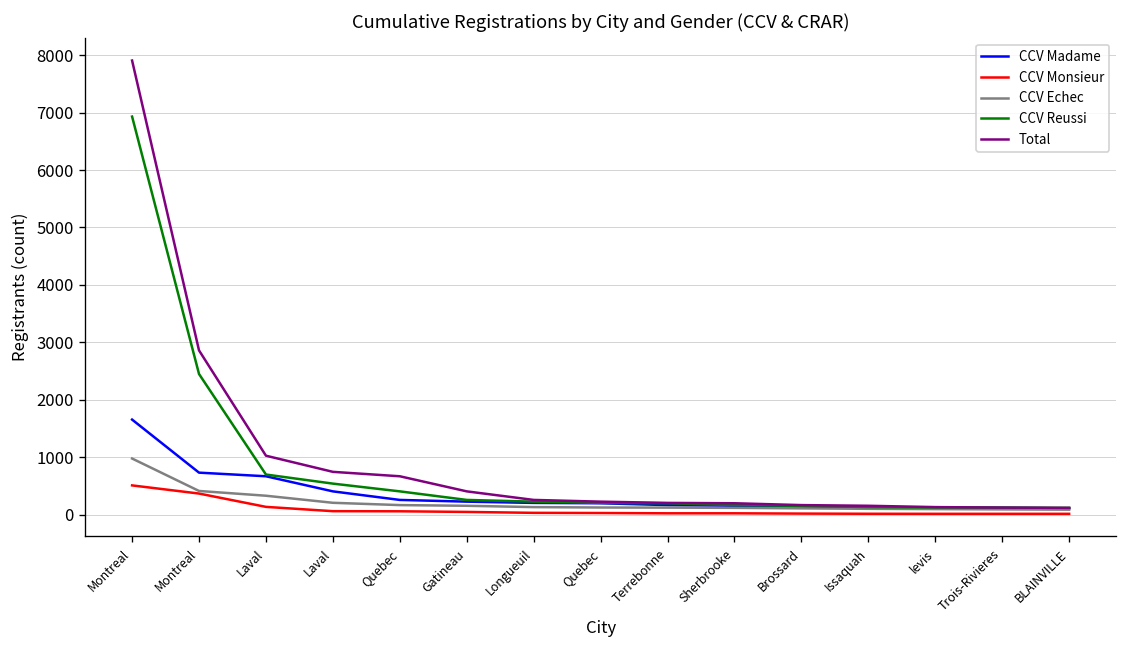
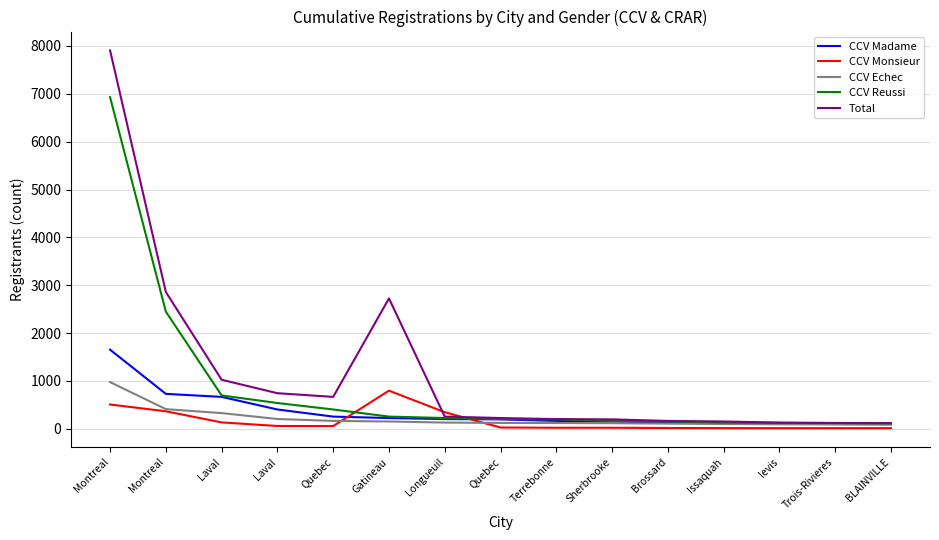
CCV Monsieur, Gatineau: 0 -> 800
Total, Gatineau: 400 -> 2700
CCV Monsieur, Longueuil: 0 -> 300
